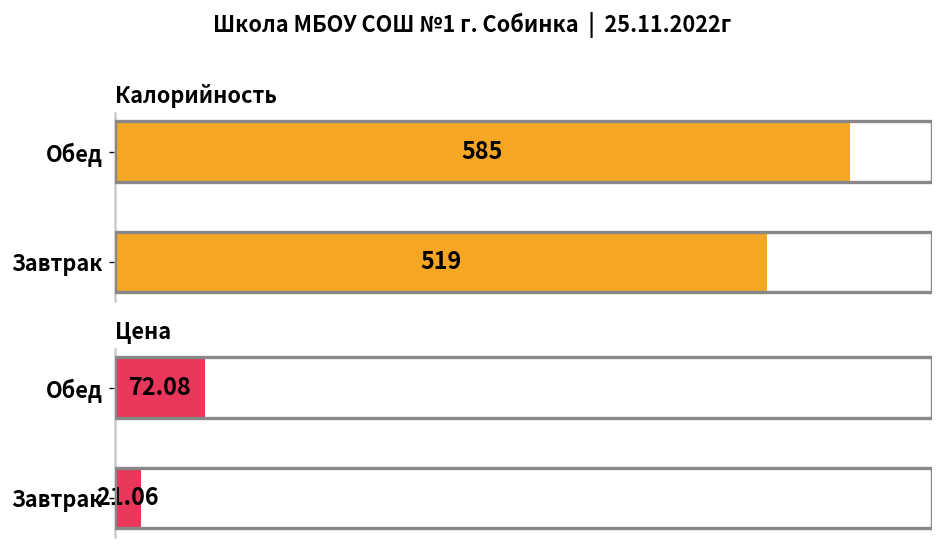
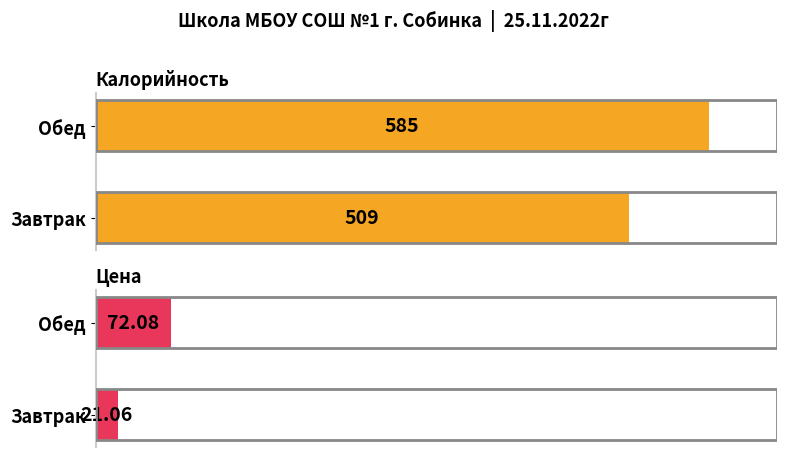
Калорийность, Завтрак: 519 -> 509
